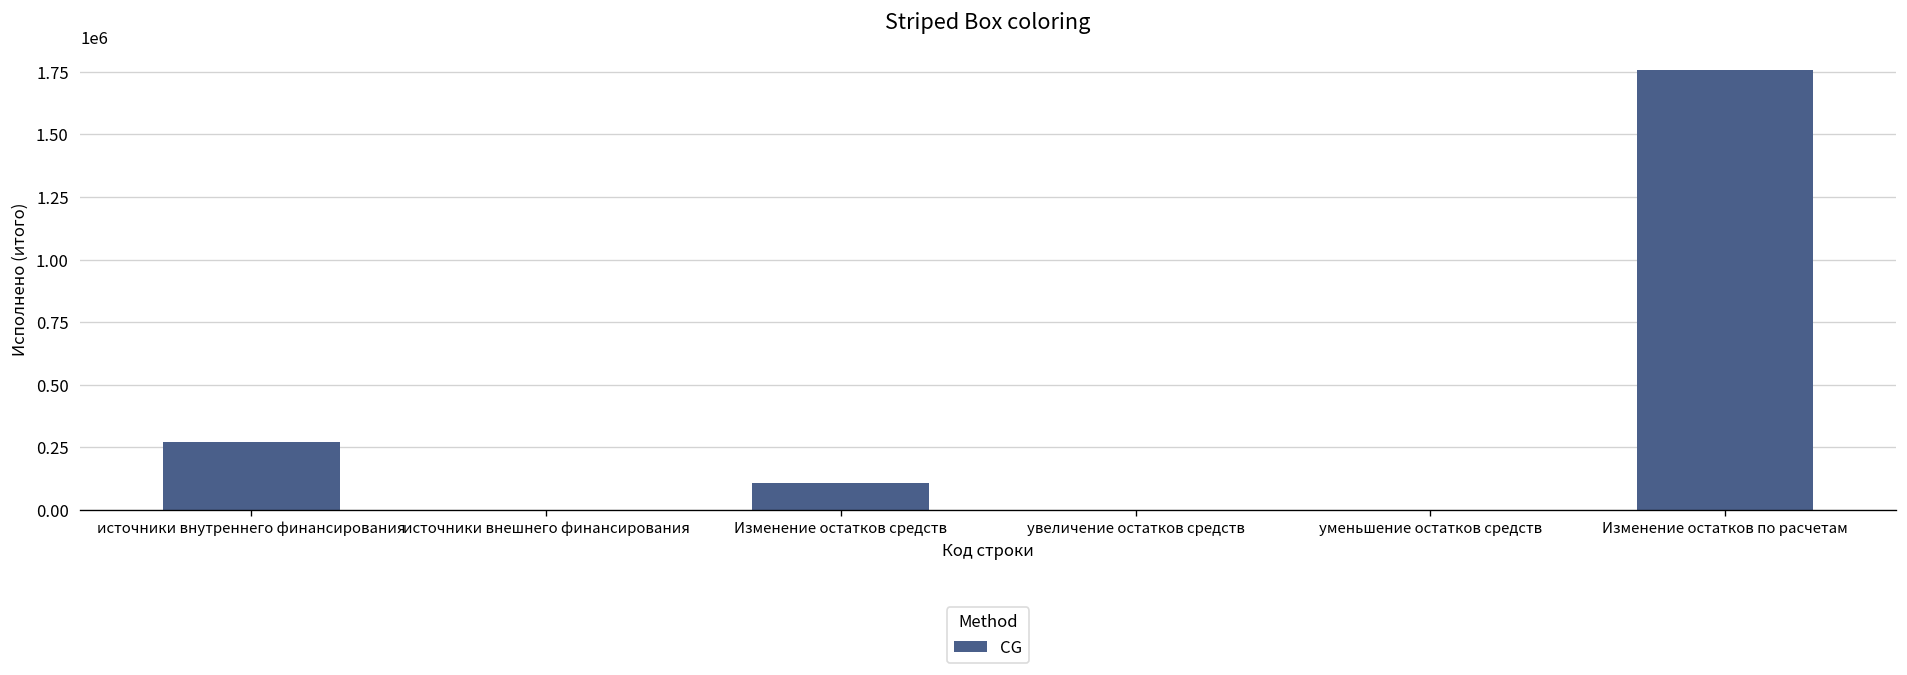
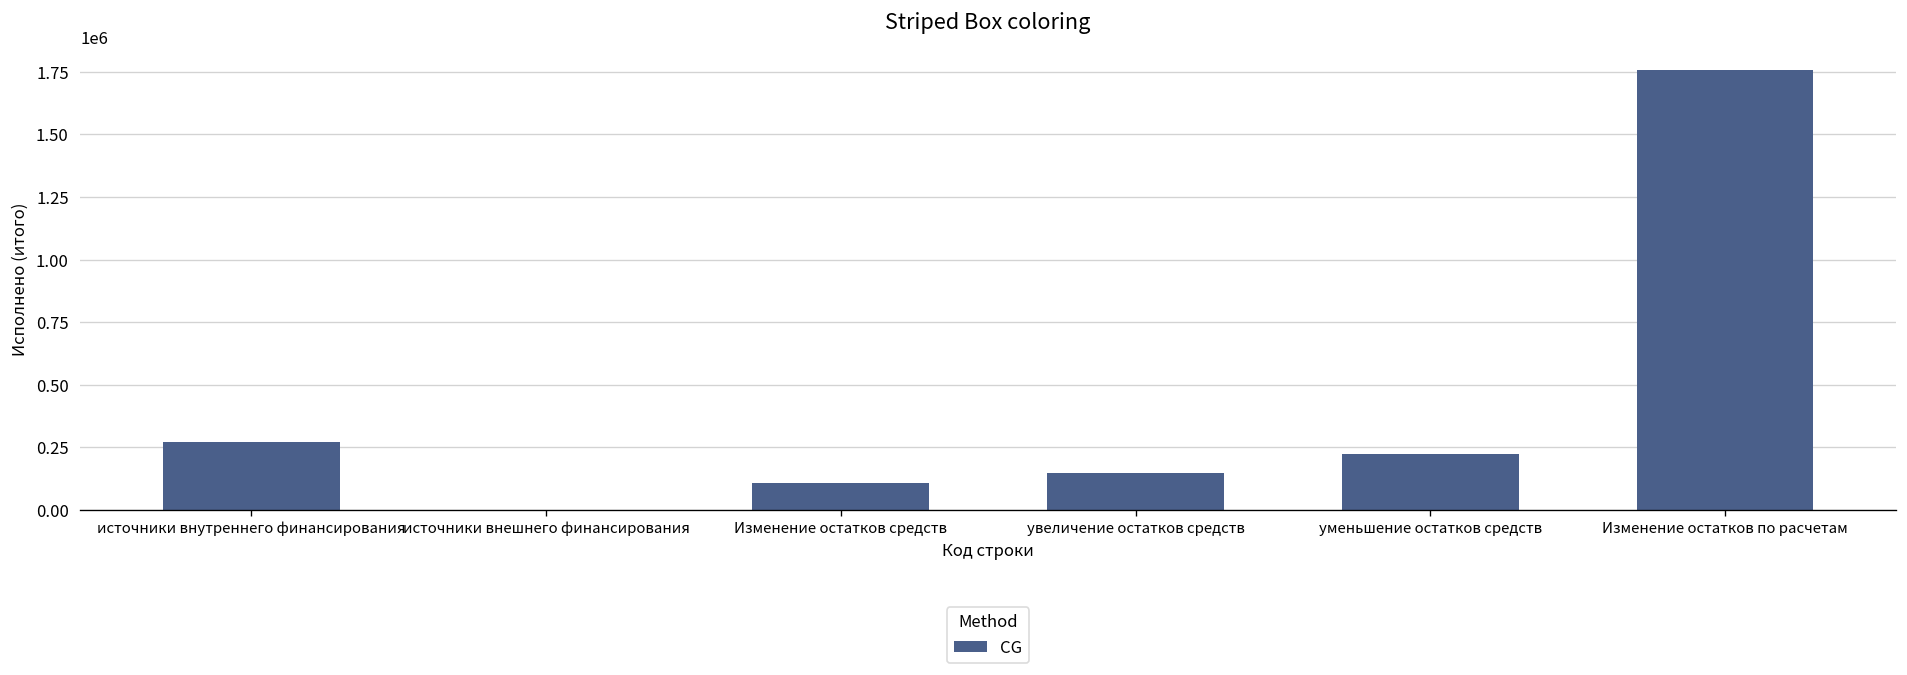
увеличение остатков средств: 0 -> 150000
уменьшение остатков средств: 0 -> 220000
